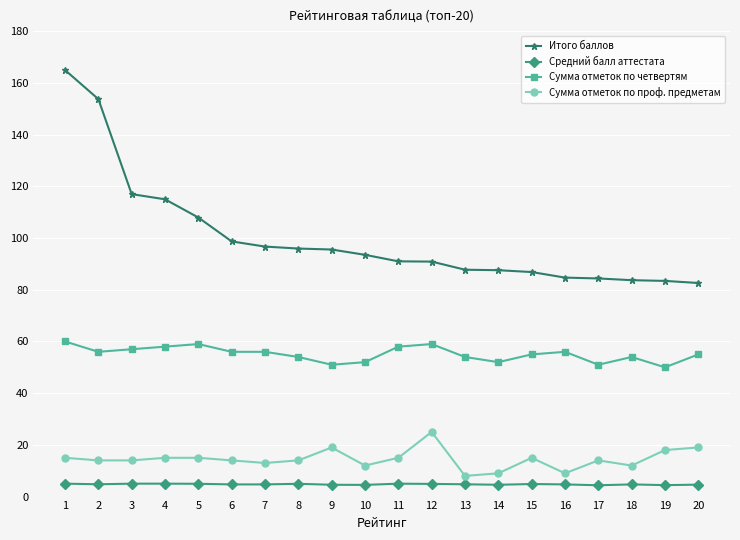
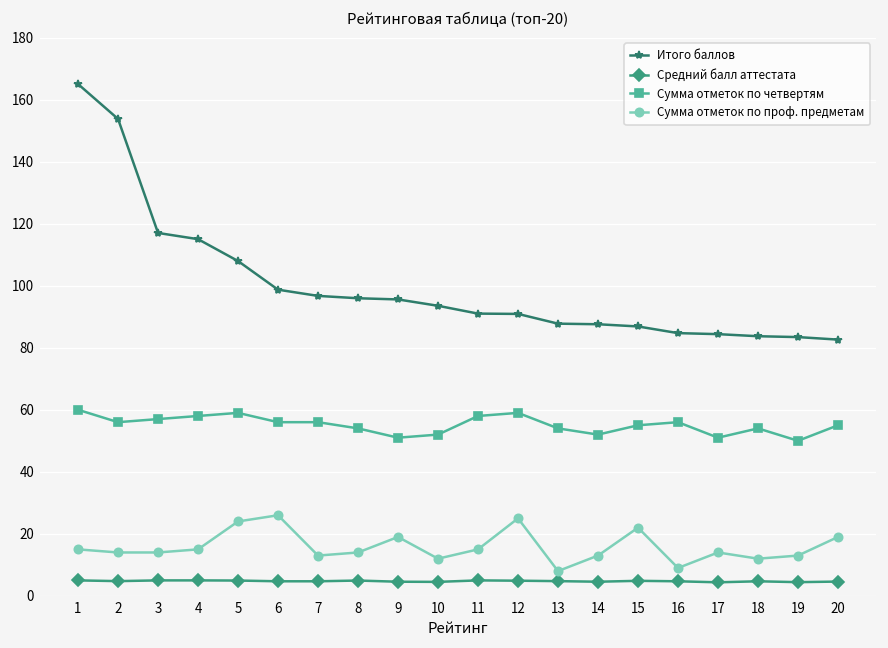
Сумма отметок по проф. предметам, 5: 15 -> 24
Сумма отметок по проф. предметам, 6: 14 -> 26
Сумма отметок по проф. предметам, 14: 9 -> 13
Сумма отметок по проф. предметам, 15: 15 -> 22
Сумма отметок по проф. предметам, 19: 18 -> 13
